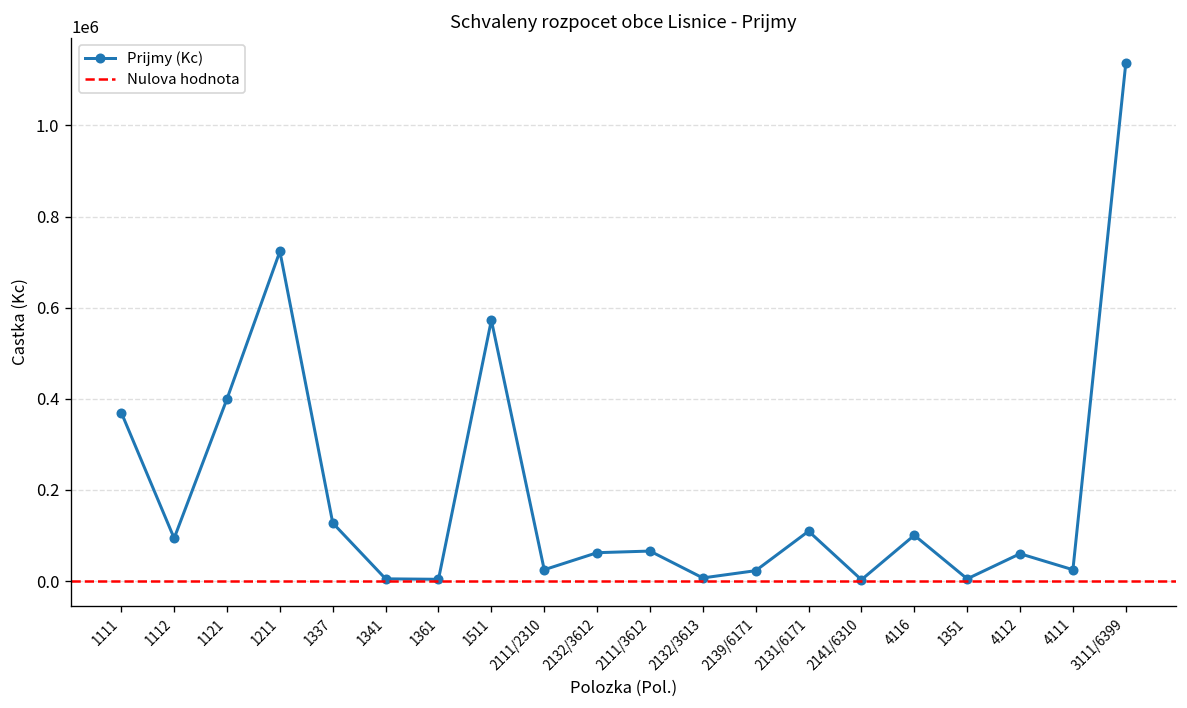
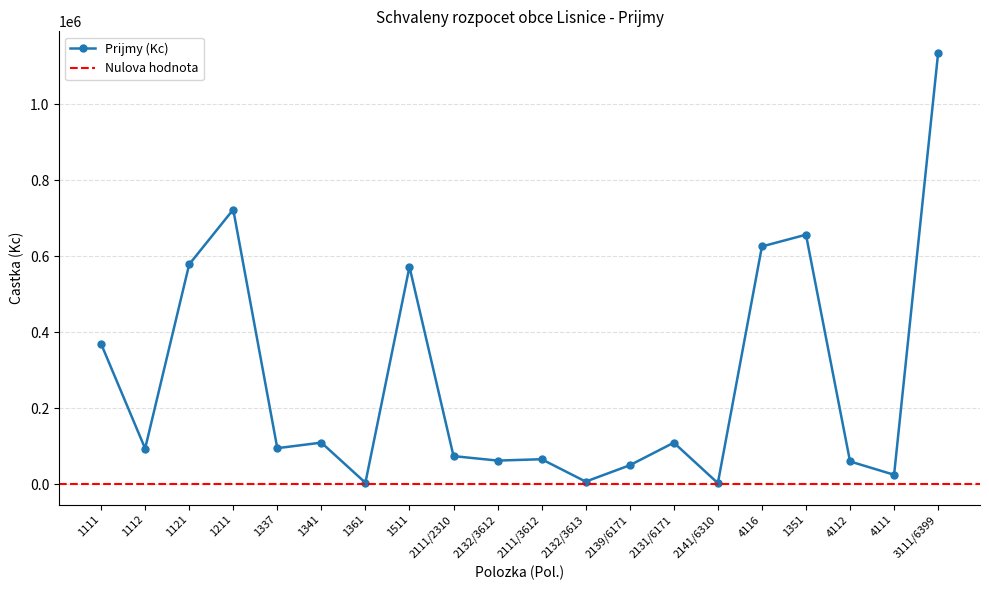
1121: 400000 -> 580000
1337: 130000 -> 100000
1341: 10000 -> 110000
2111/2310: 30000 -> 70000
2139/6171: 20000 -> 50000
4116: 100000 -> 630000
1351: 10000 -> 660000
